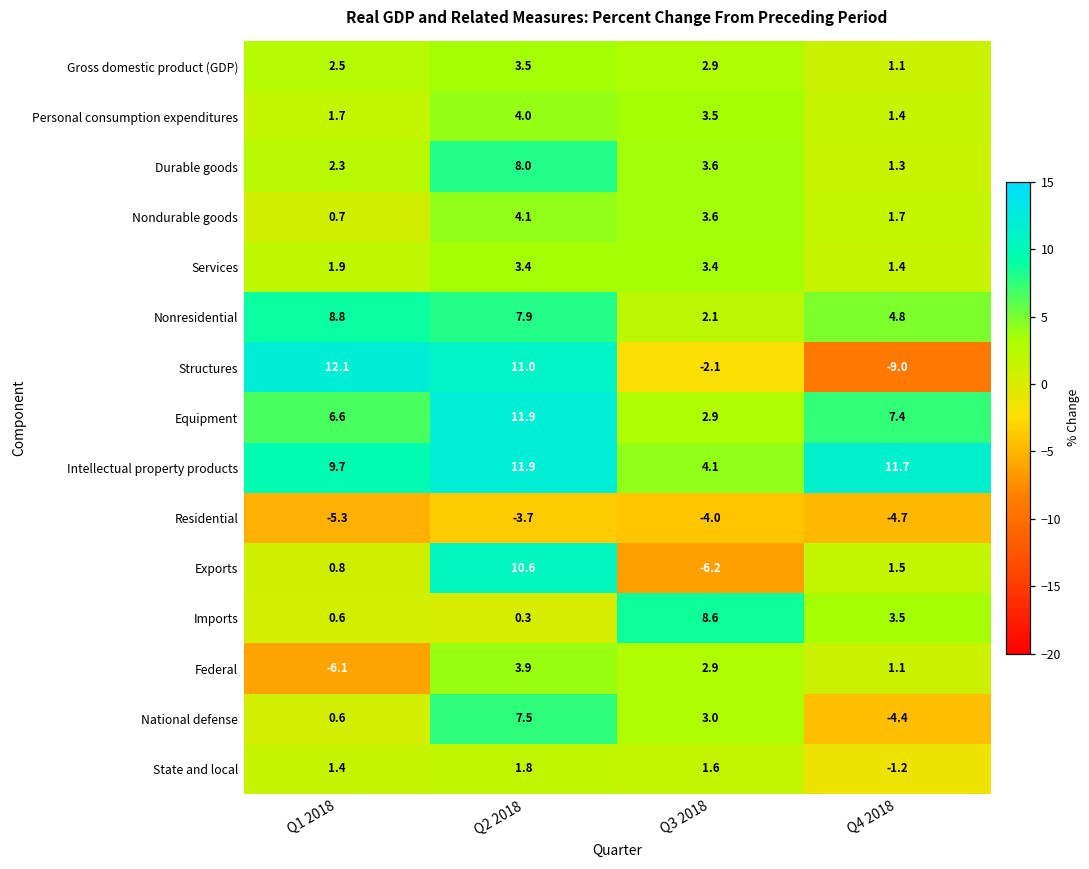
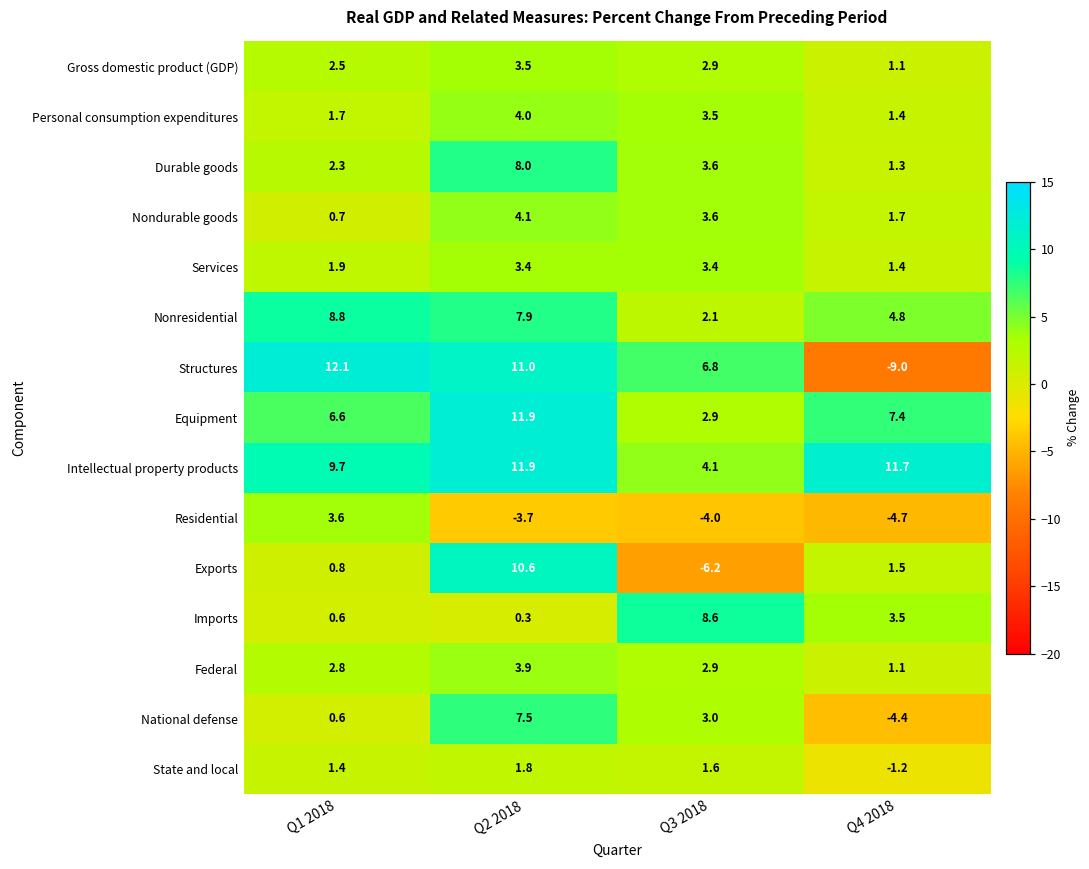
Structures, Q3 2018: -2.1 -> 6.8
Residential, Q1 2018: -5.3 -> 3.6
Federal, Q1 2018: -6.1 -> 2.8
